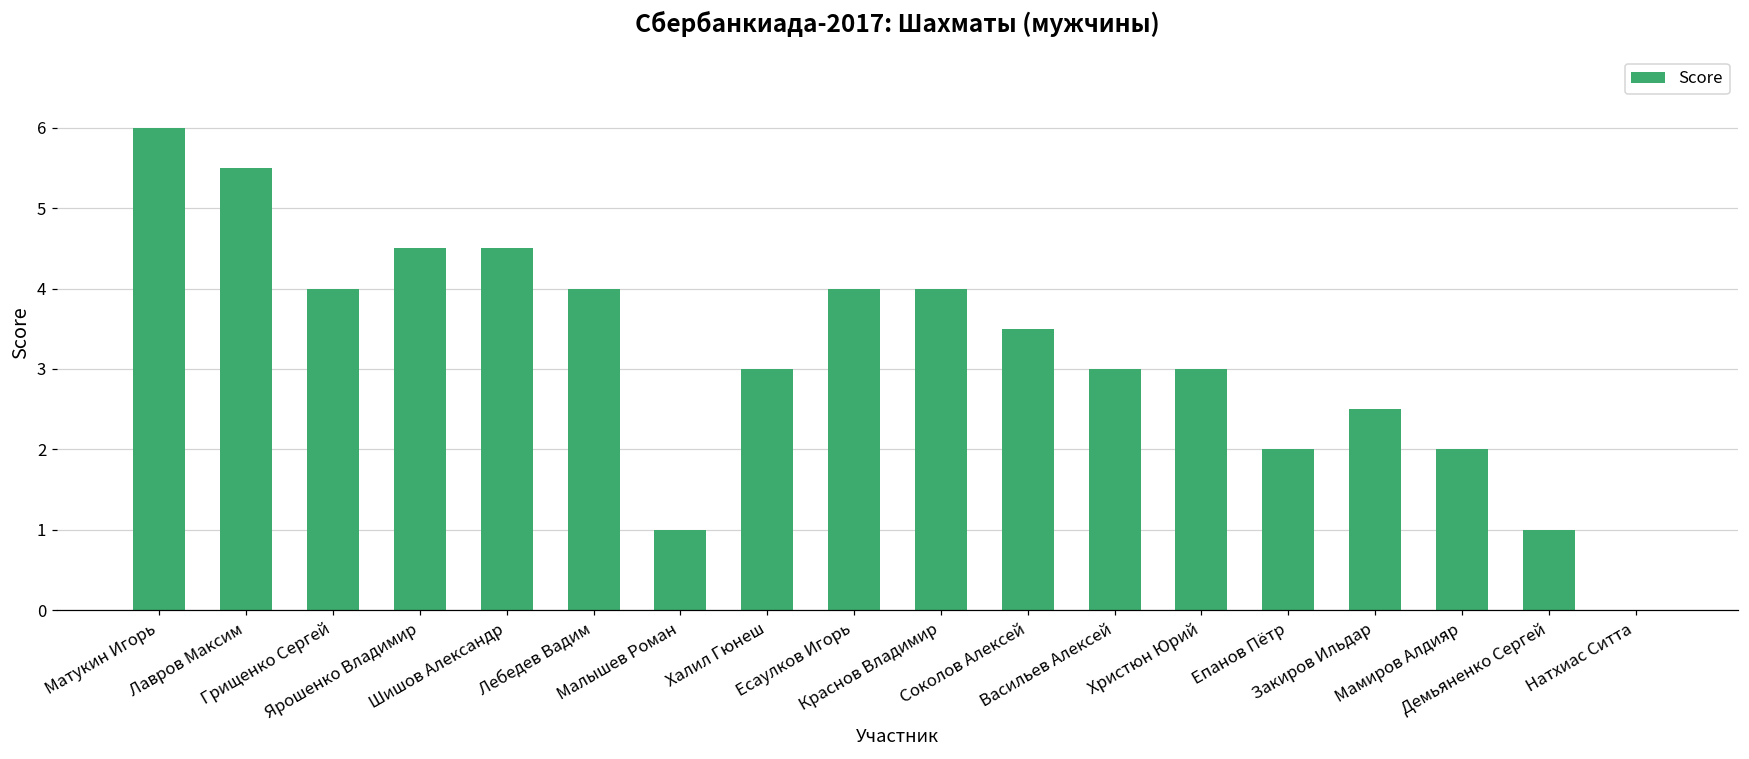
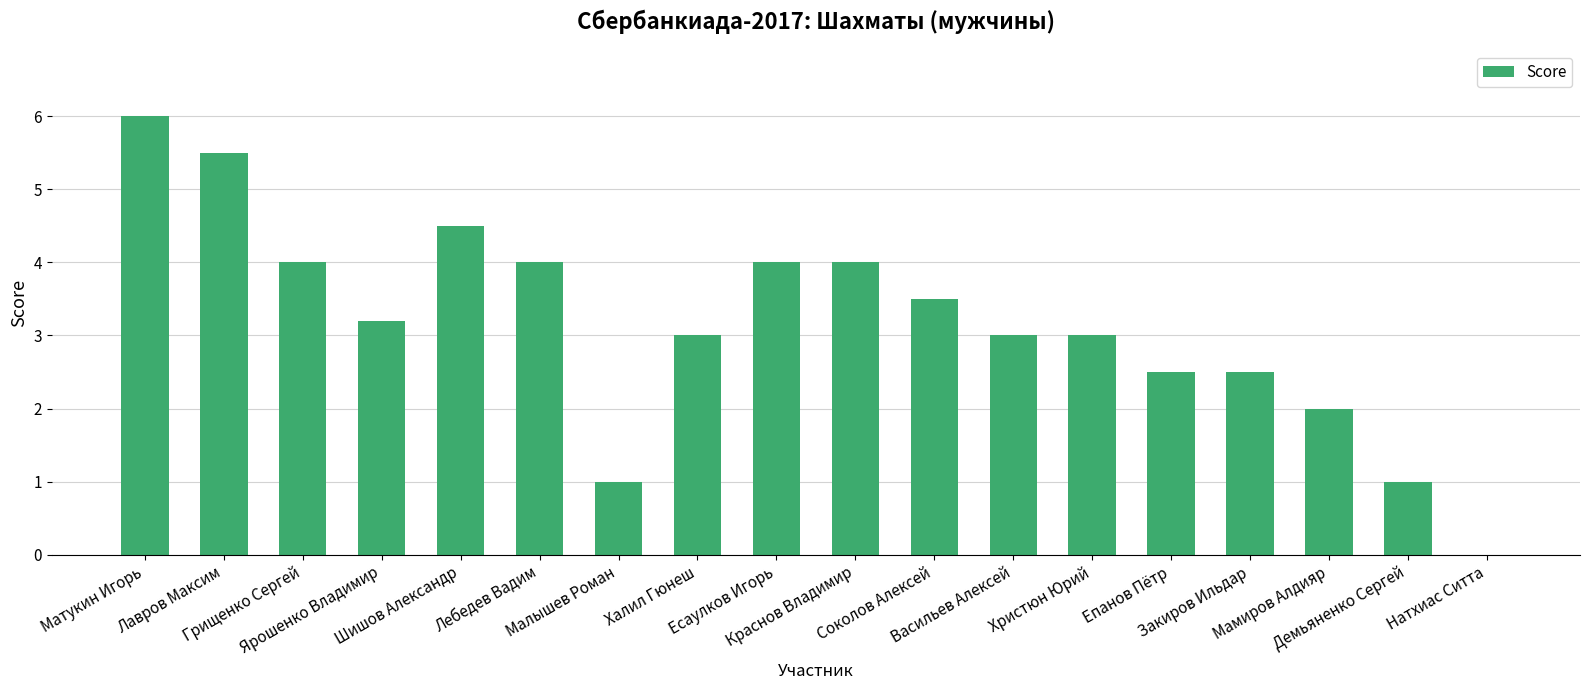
Ярошенко Владимир: 4.5 -> 3.2
Епанов Пётр: 2.0 -> 2.5
